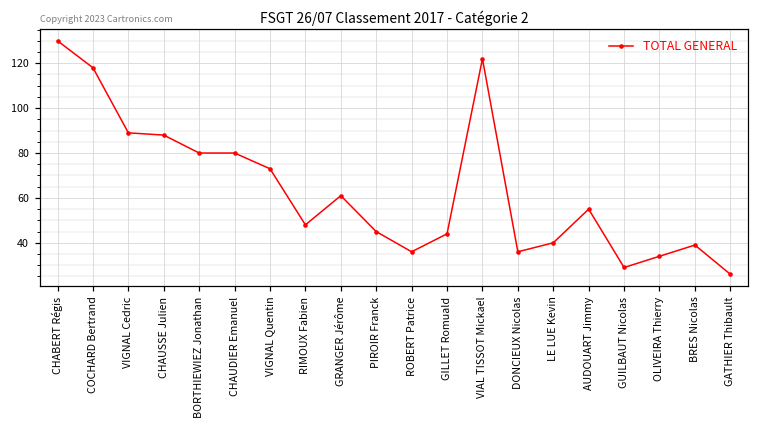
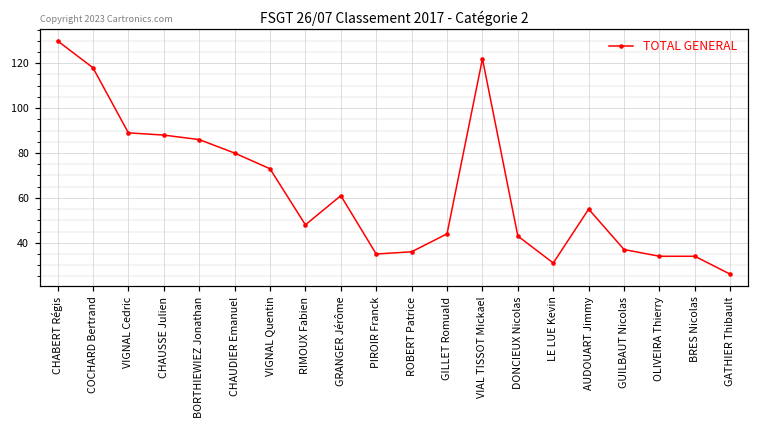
BORTHIEWIEZ Jonathan: 80 -> 86
PIROIR Franck: 45 -> 35
DONCIEUX Nicolas: 36 -> 43
LE LUE Kevin: 40 -> 31
GUILBAUT Nicolas: 29 -> 37
BRES Nicolas: 39 -> 34
